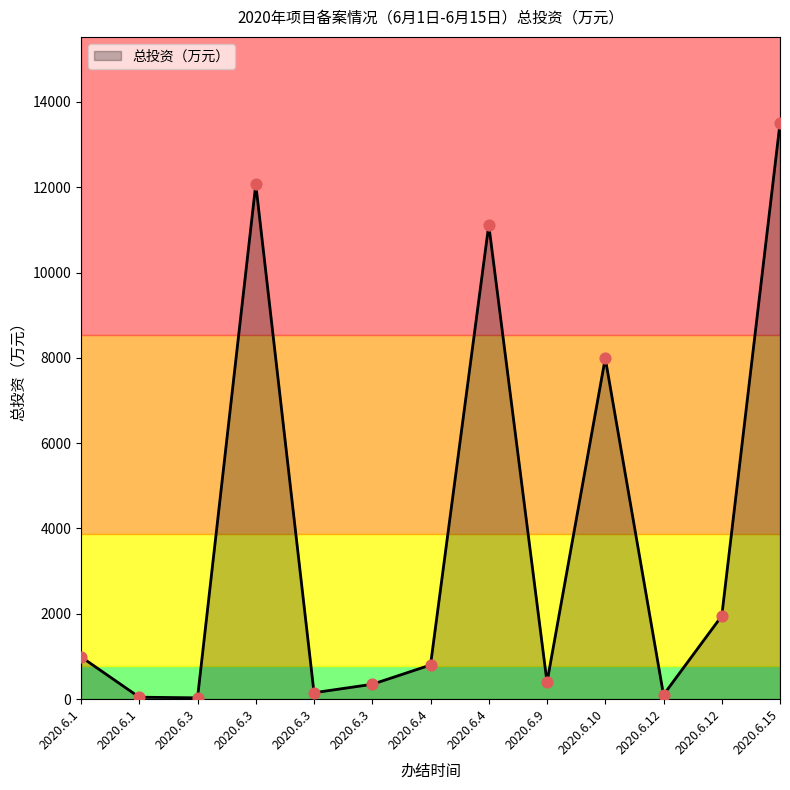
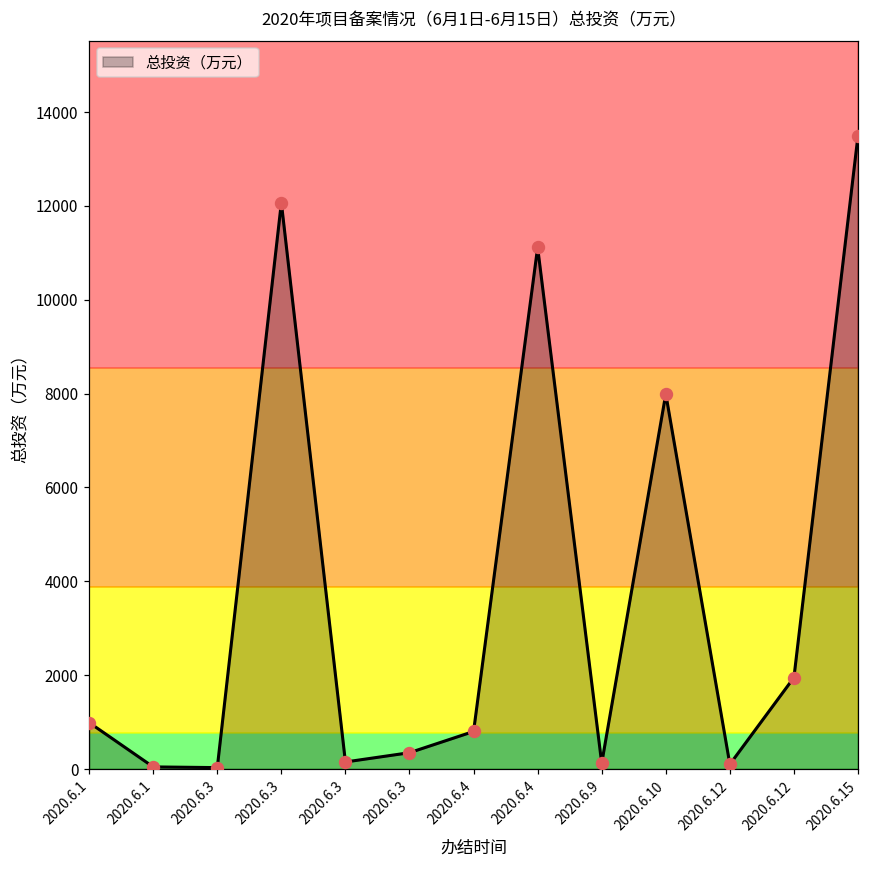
2020.6.9: 400 -> 100
